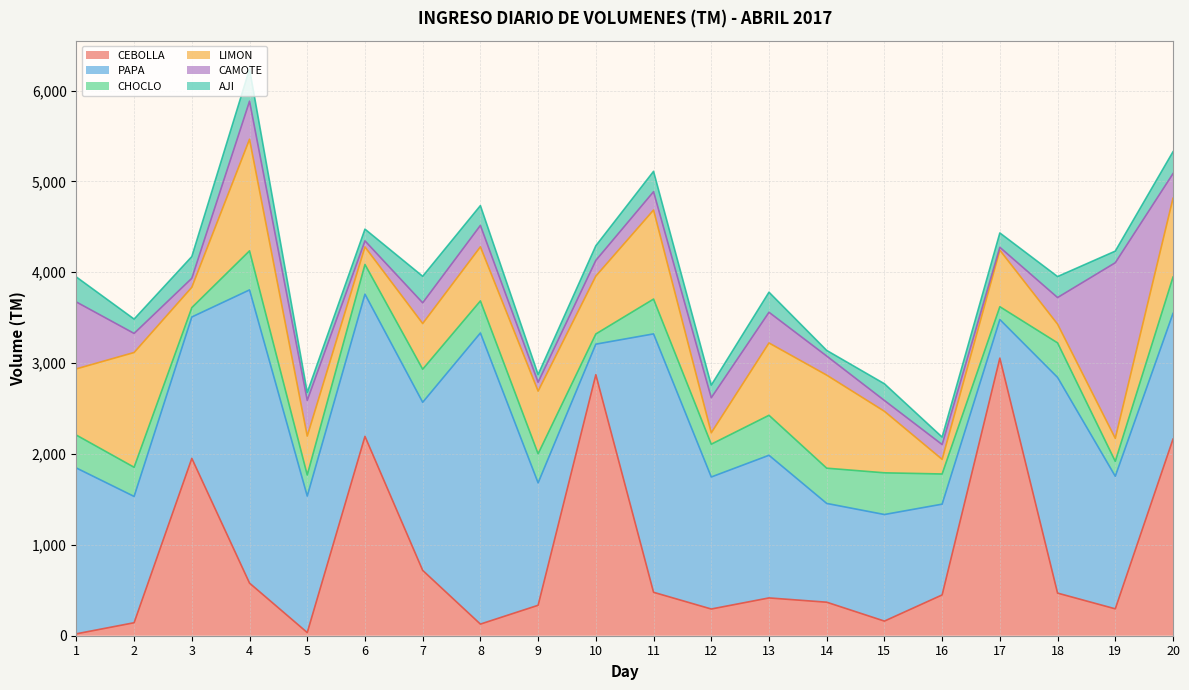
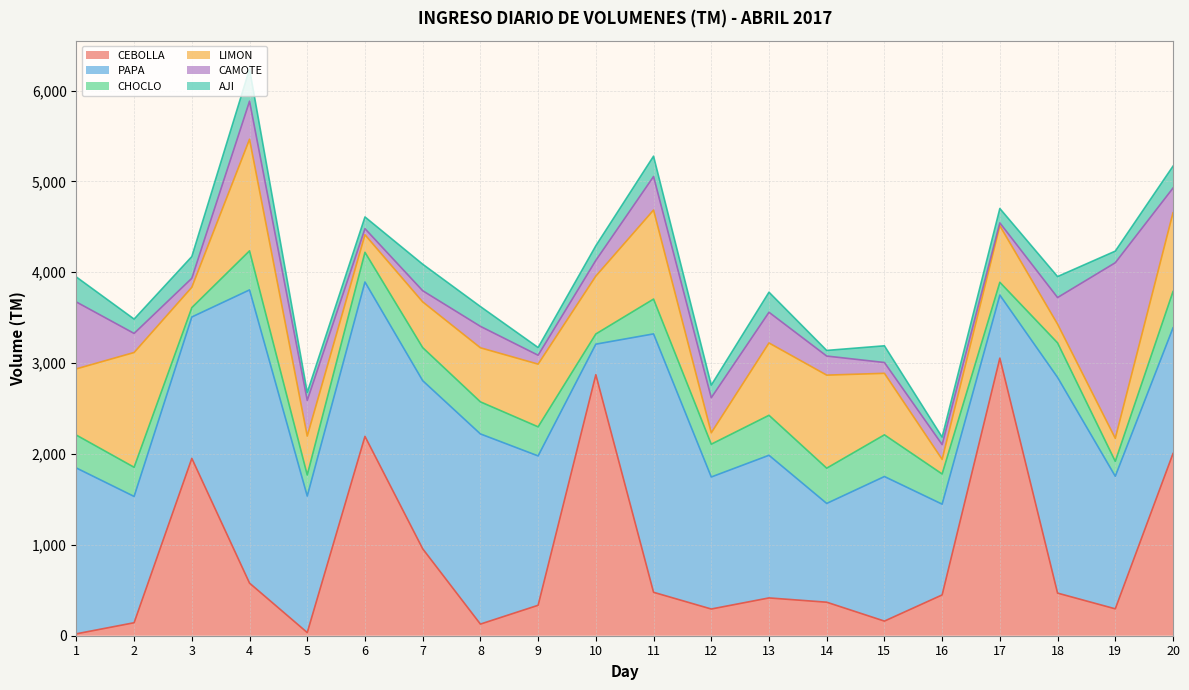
PAPA, 6: 1,600 -> 1,700
CEBOLLA, 7: 700 -> 1,000
CAMOTE, 7: 200 -> 100
PAPA, 8: 3,200 -> 2,100
PAPA, 9: 1,300 -> 1,600
CAMOTE, 11: 200 -> 400
PAPA, 15: 1,200 -> 1,600
PAPA, 17: 400 -> 700
CEBOLLA, 20: 2,200 -> 2,000
